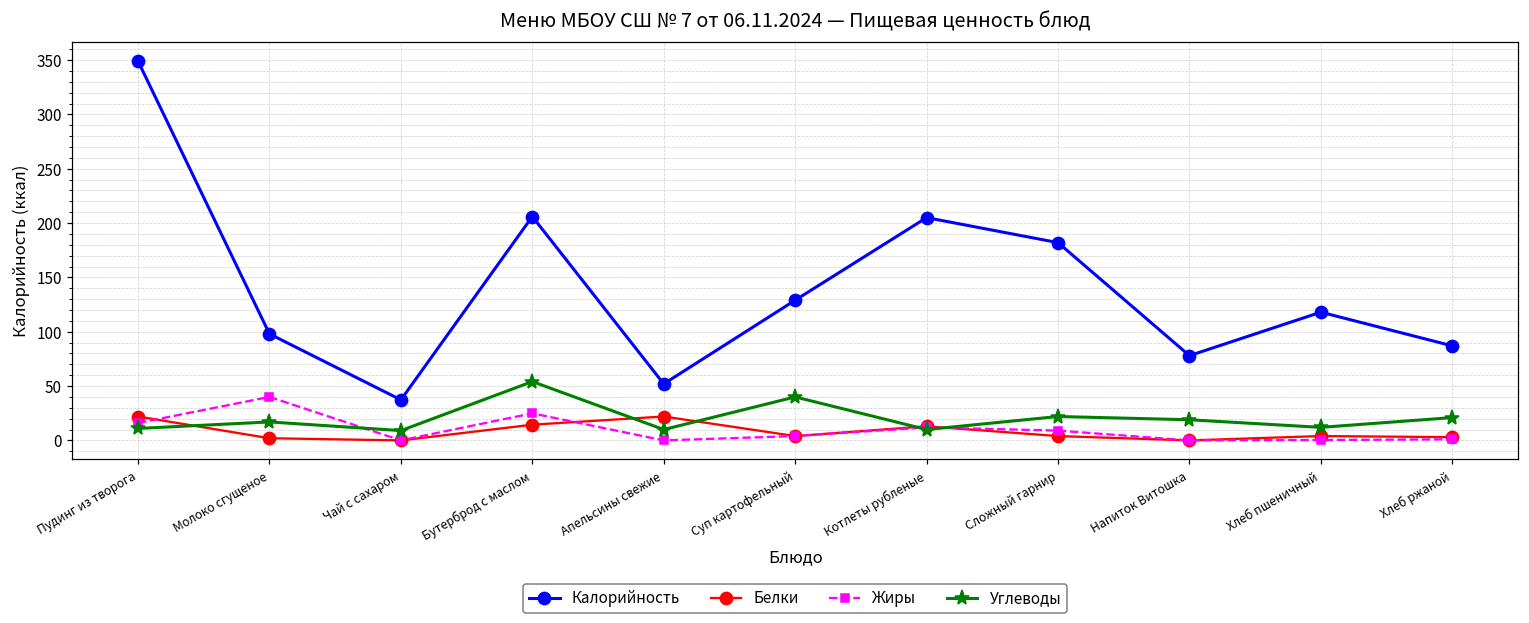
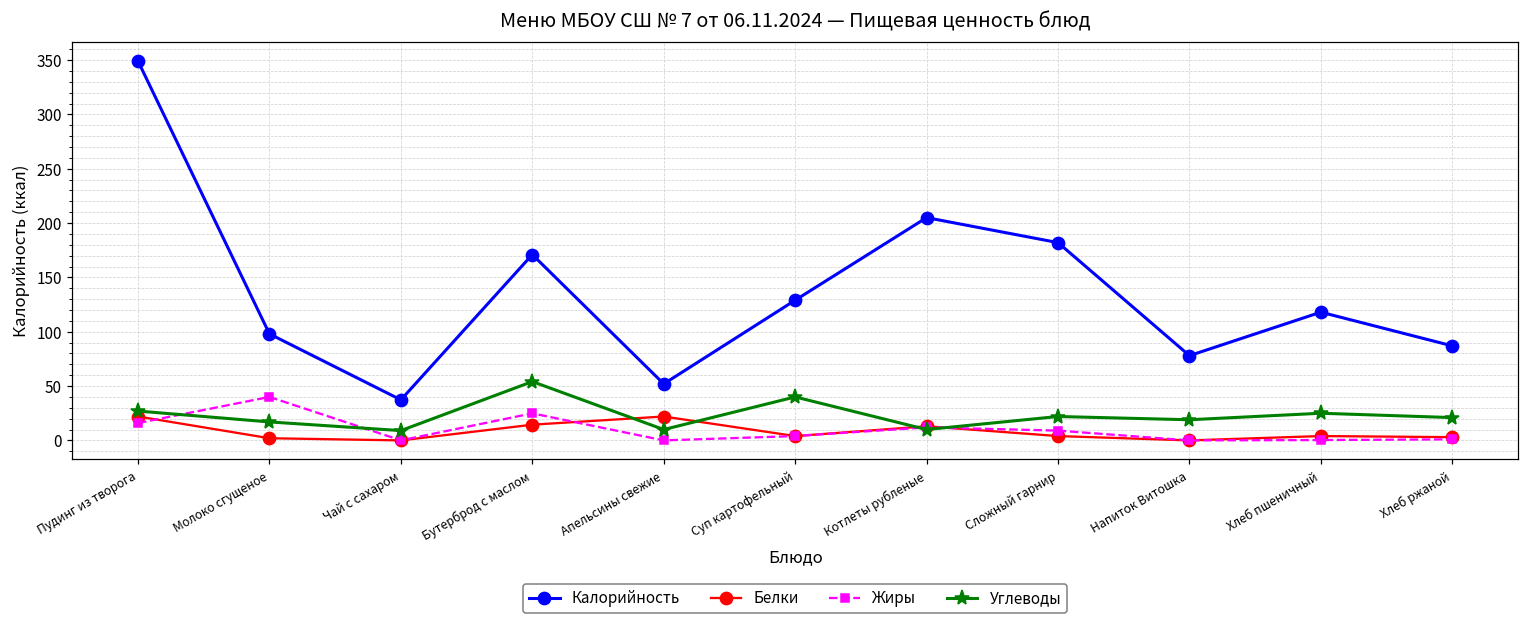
Углеводы, Пудинг из творога: 10 -> 30
Калорийность, Бутерброд с маслом: 210 -> 170
Углеводы, Хлеб пшеничный: 10 -> 30
